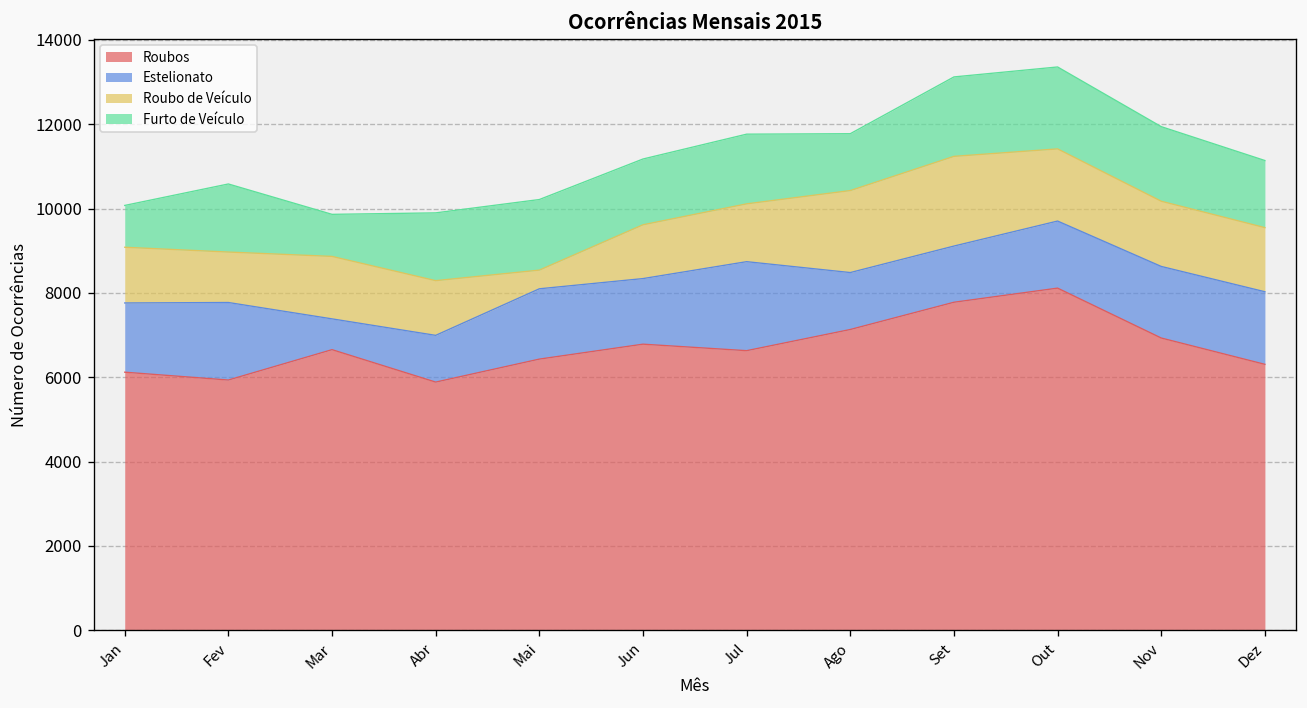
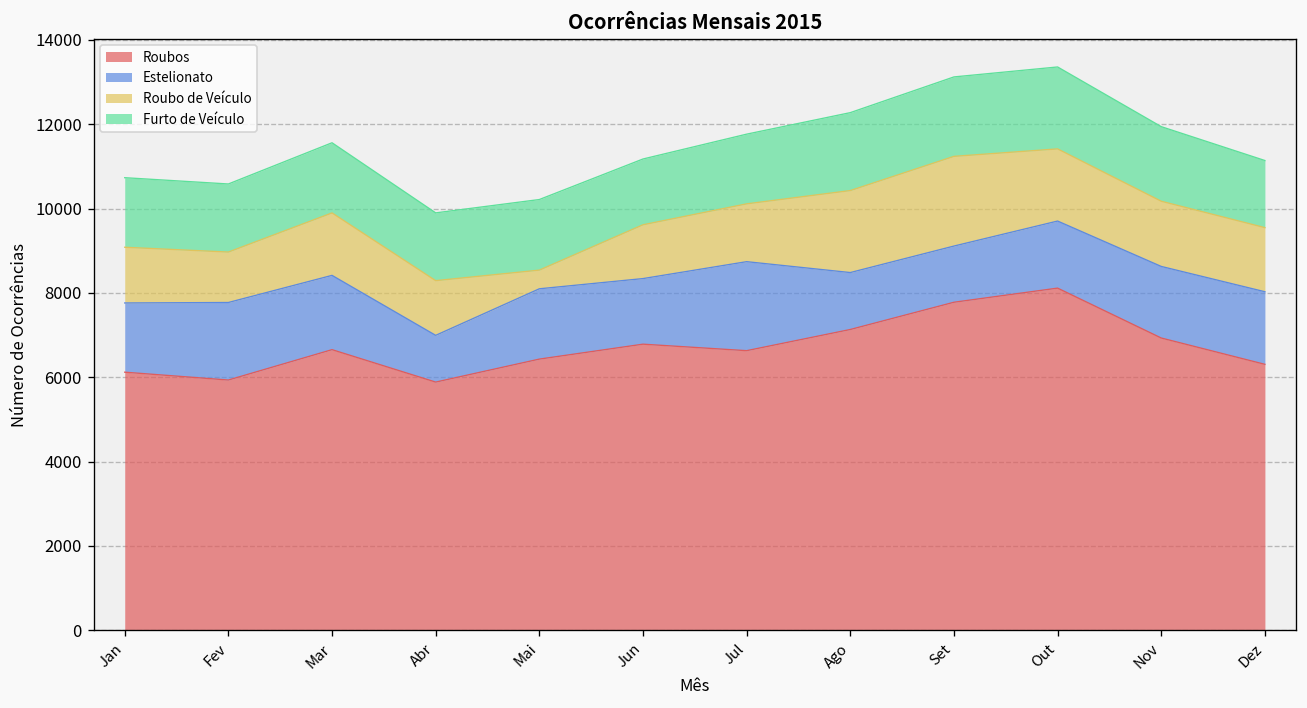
Furto de Veículo, Jan: 1000 -> 1600
Estelionato, Mar: 700 -> 1800
Furto de Veículo, Mar: 1000 -> 1700
Furto de Veículo, Ago: 1300 -> 1800
